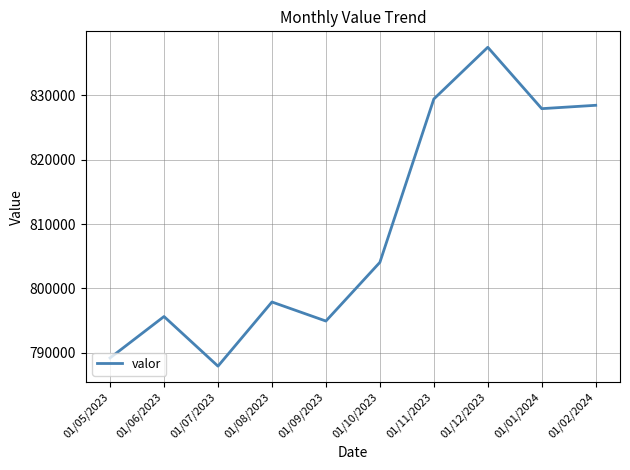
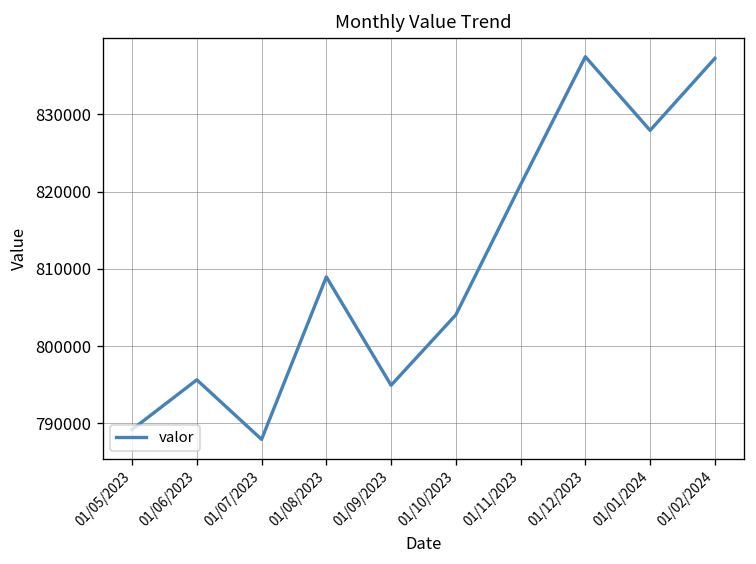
01/08/2023: 798000 -> 809000
01/11/2023: 829000 -> 821000
01/02/2024: 828000 -> 837000
